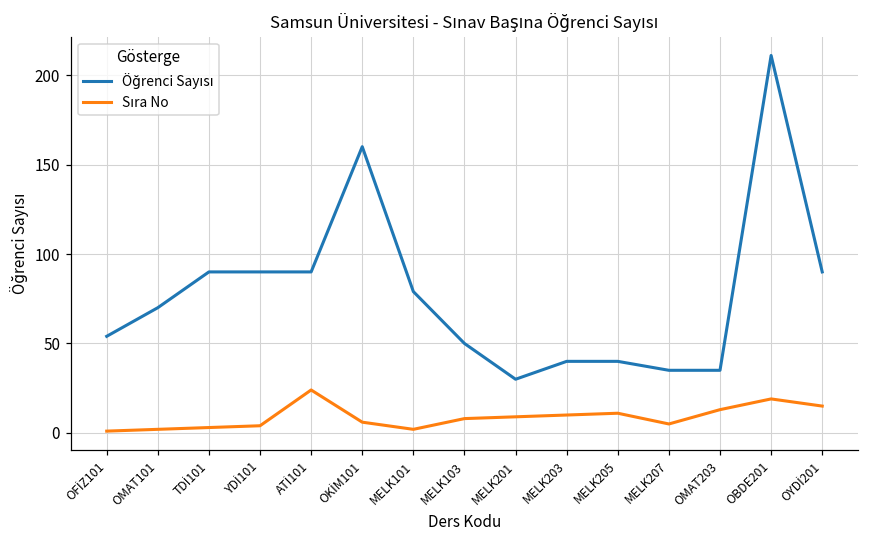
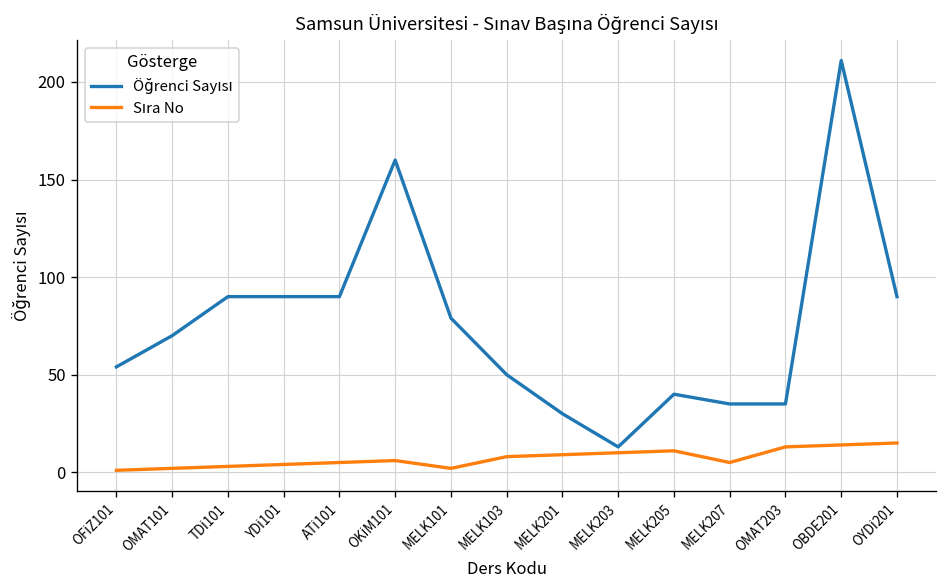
Sıra No, ATİ101: 24 -> 5
Öğrenci Sayısı, MELK203: 40 -> 13
Sıra No, OBDE201: 19 -> 14
